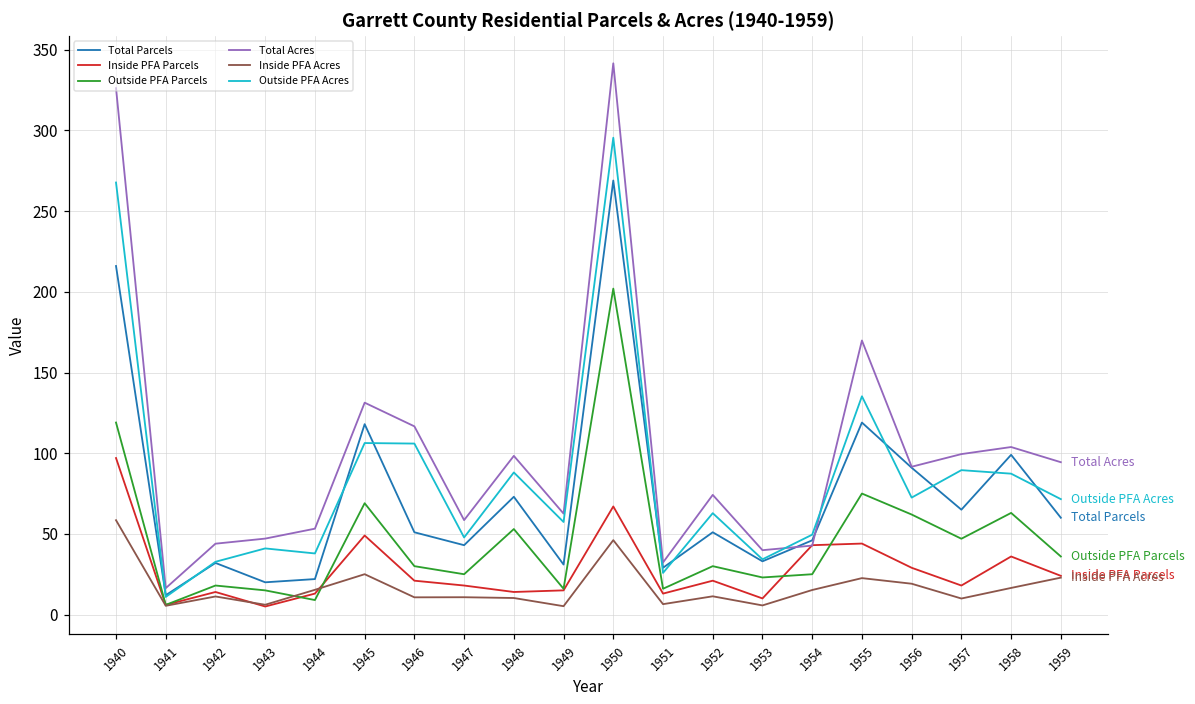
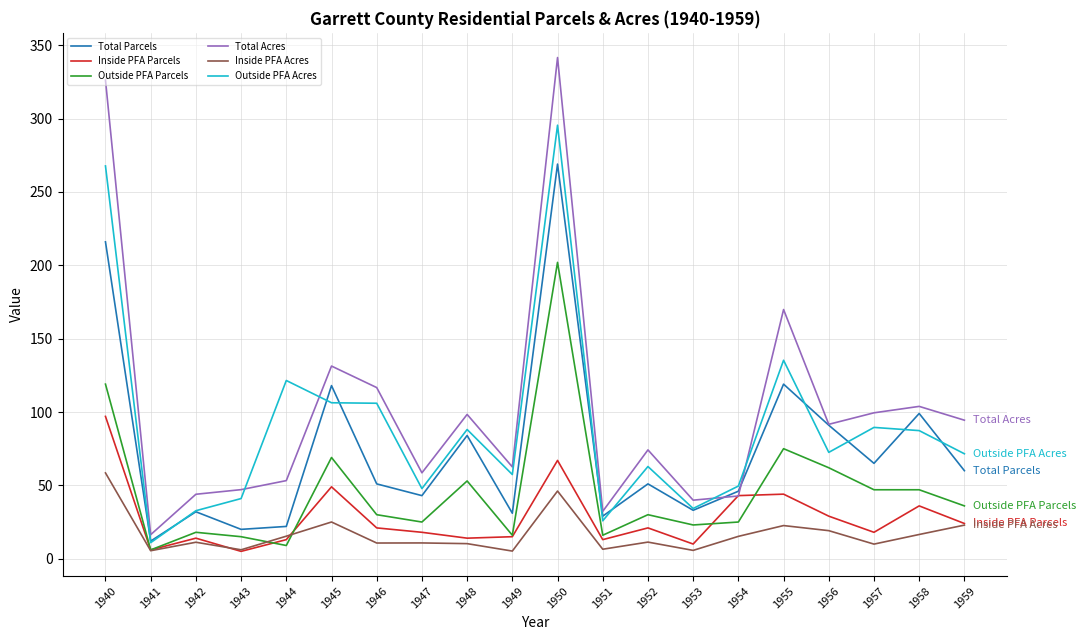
Outside PFA Acres, 1944: 38 -> 121
Total Parcels, 1948: 73 -> 84
Outside PFA Parcels, 1958: 63 -> 47
